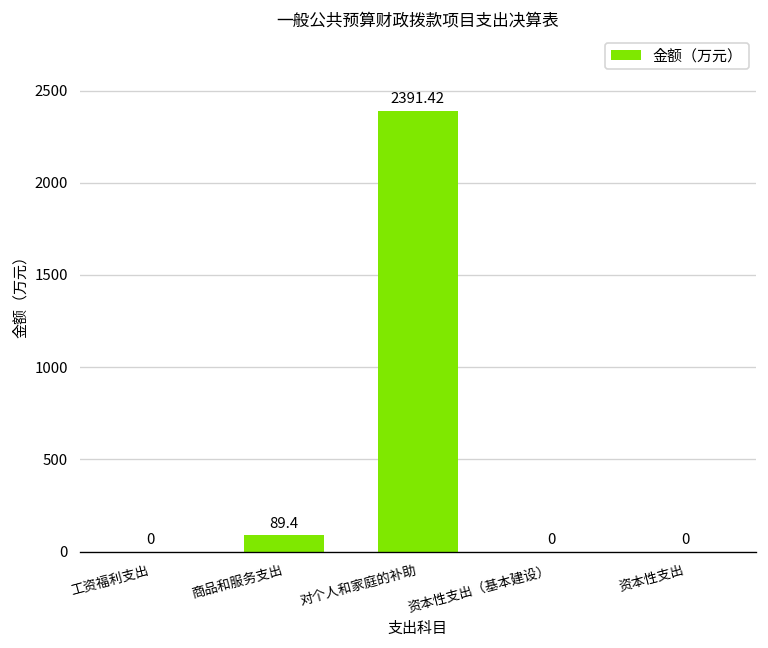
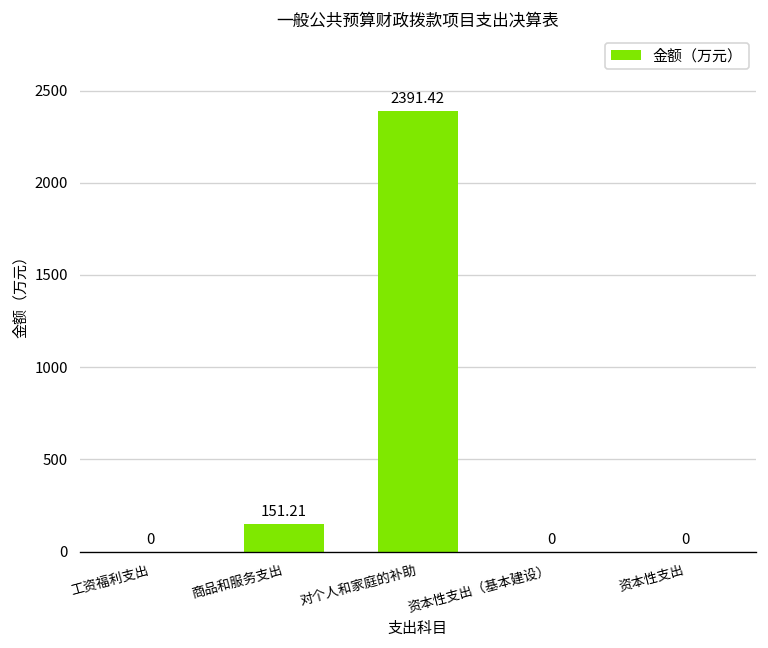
商品和服务支出: 89.4 -> 151.21
